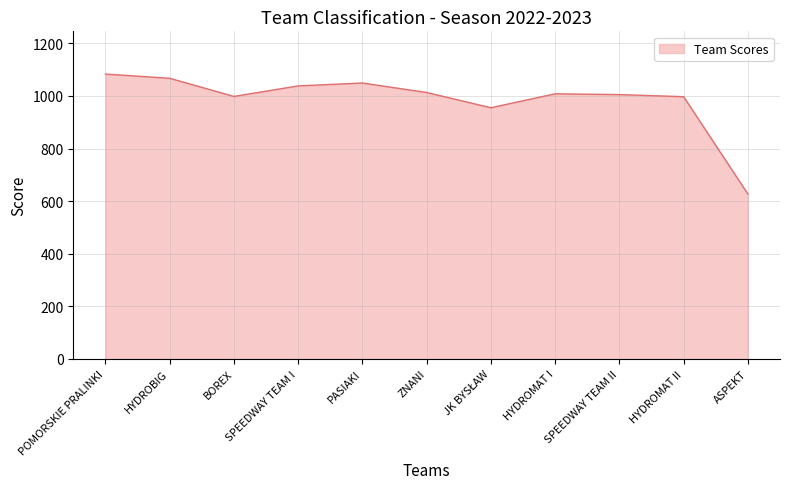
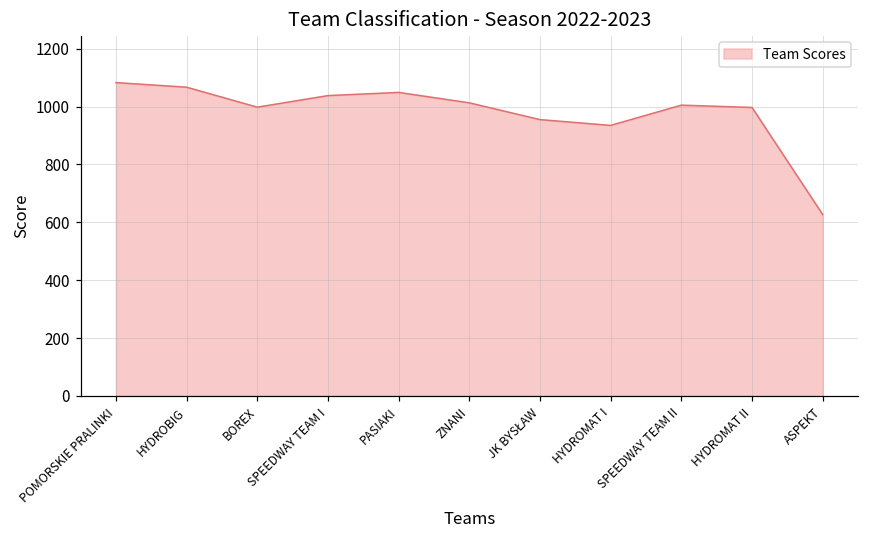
HYDROMAT I: 1010 -> 940
